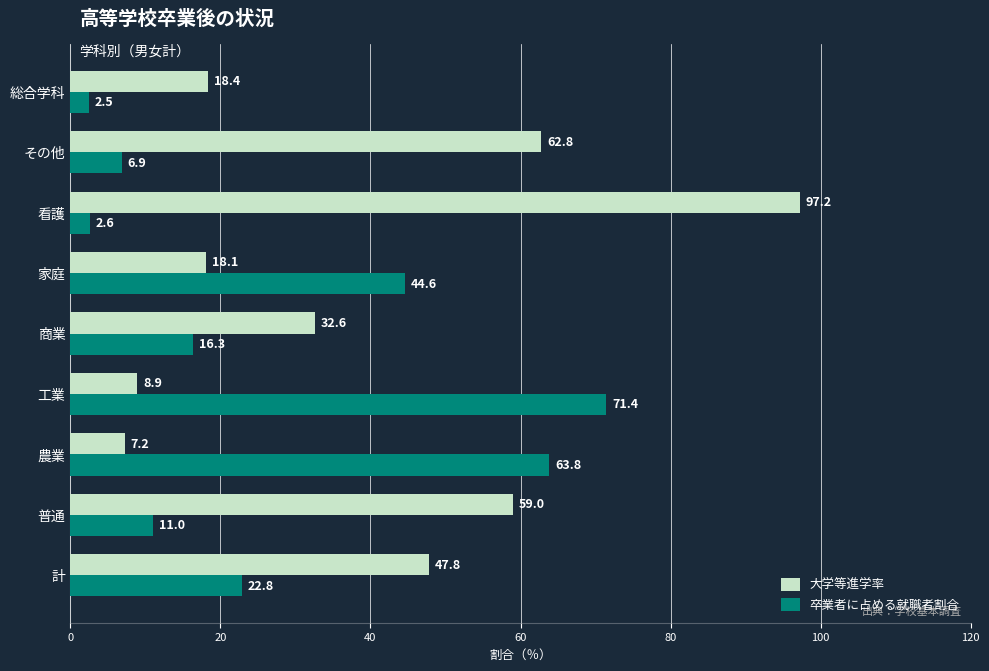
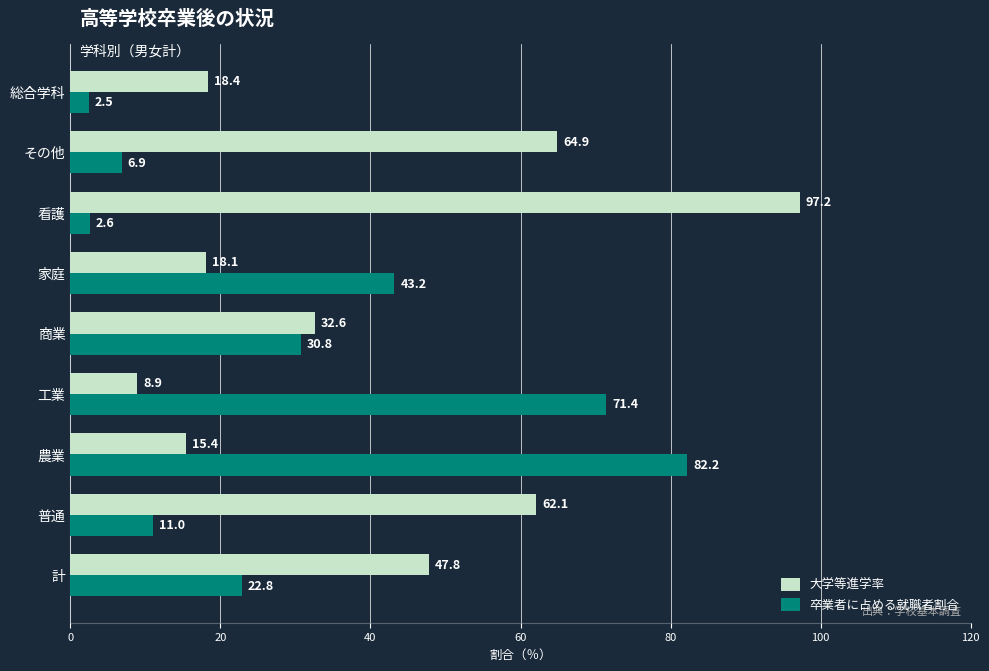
大学等進学率, その他: 62.8 -> 64.9
卒業者に占める就職者割合, 家庭: 44.6 -> 43.2
卒業者に占める就職者割合, 商業: 16.3 -> 30.8
大学等進学率, 農業: 7.2 -> 15.4
卒業者に占める就職者割合, 農業: 63.8 -> 82.2
大学等進学率, 普通: 59.0 -> 62.1
